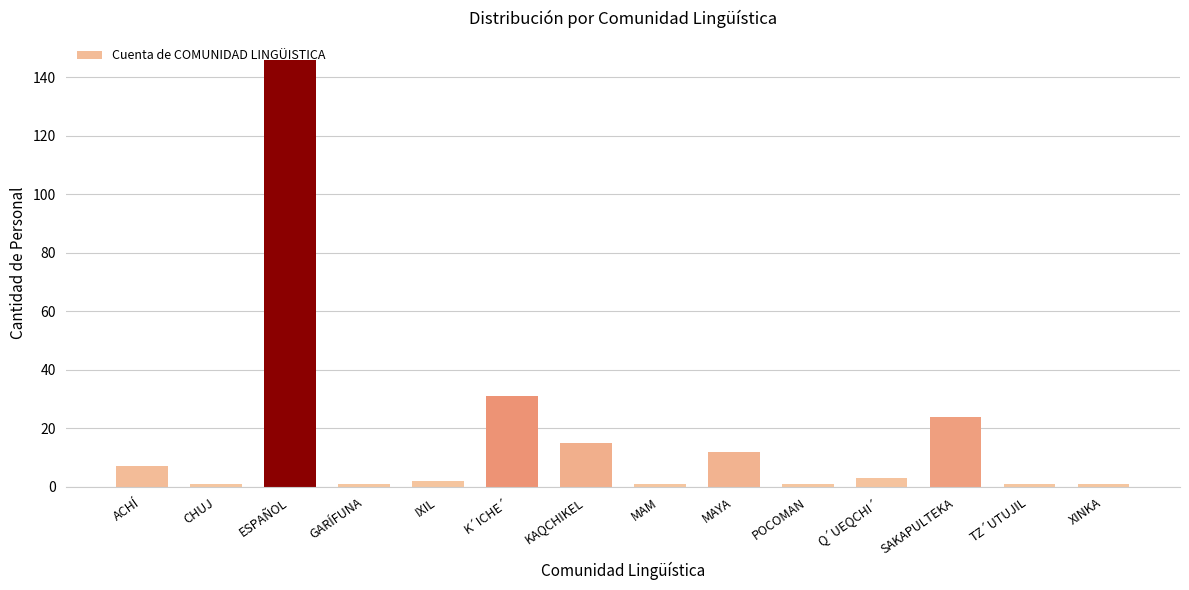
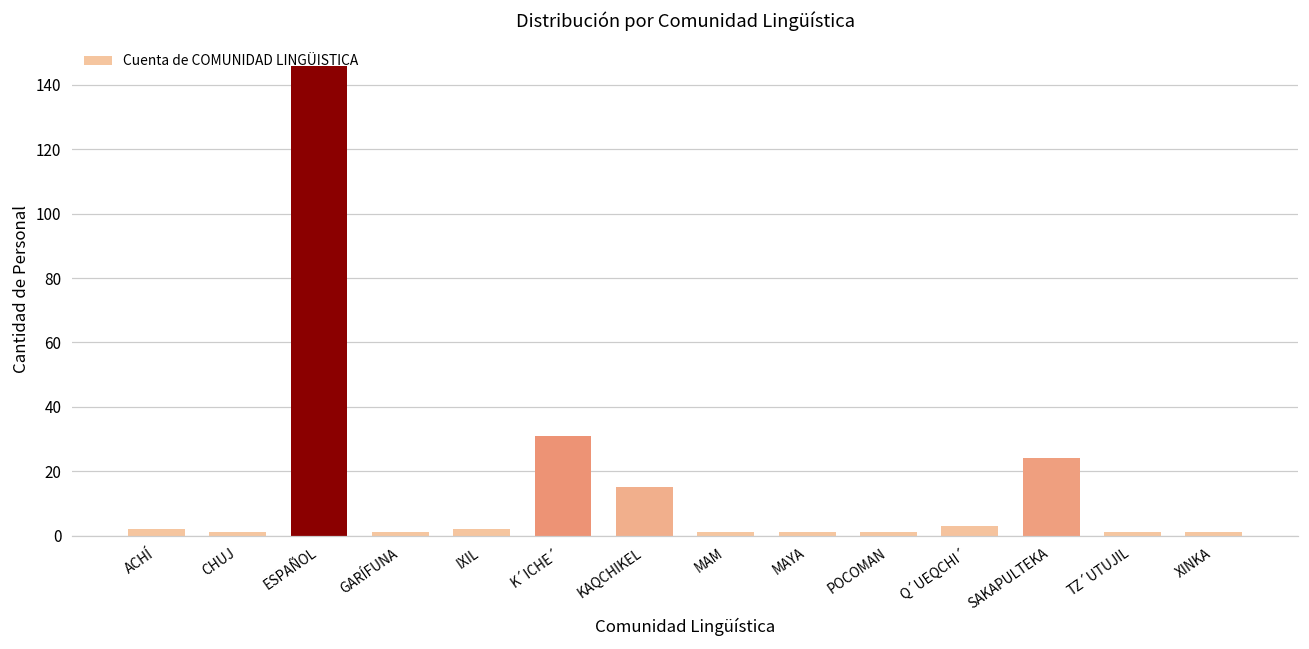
ACHÍ: 7 -> 2
MAYA: 12 -> 1
